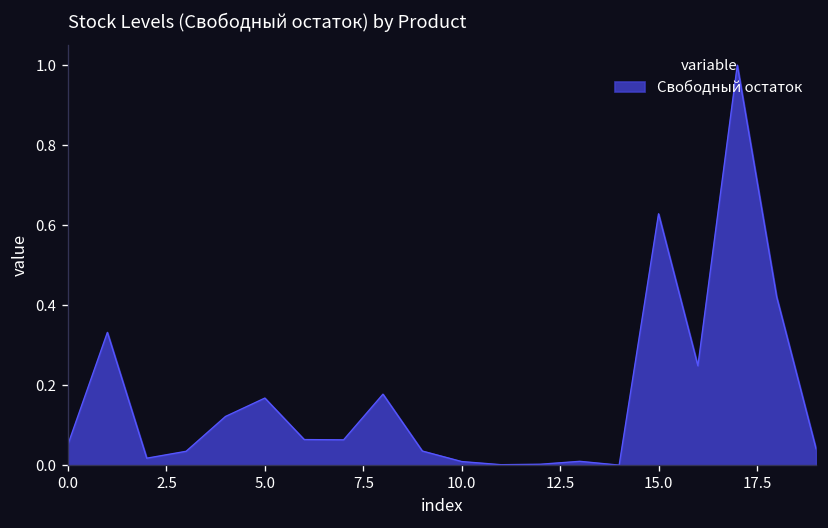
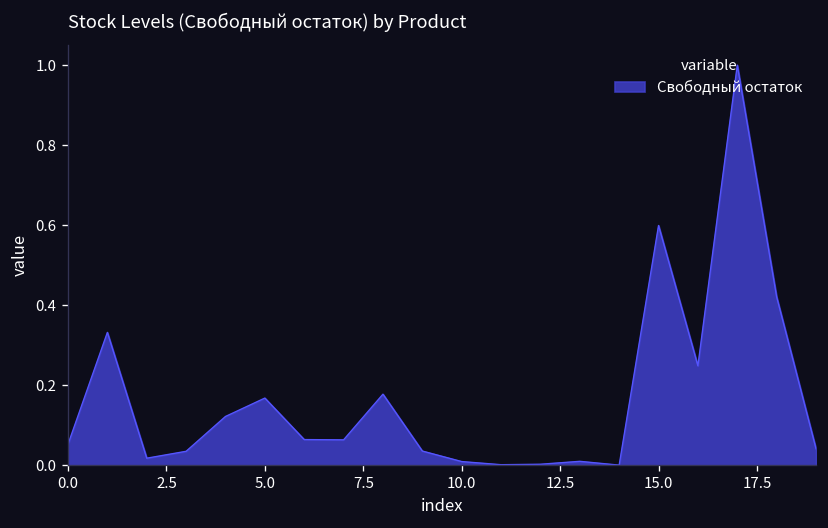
15.0: 0.63 -> 0.60
